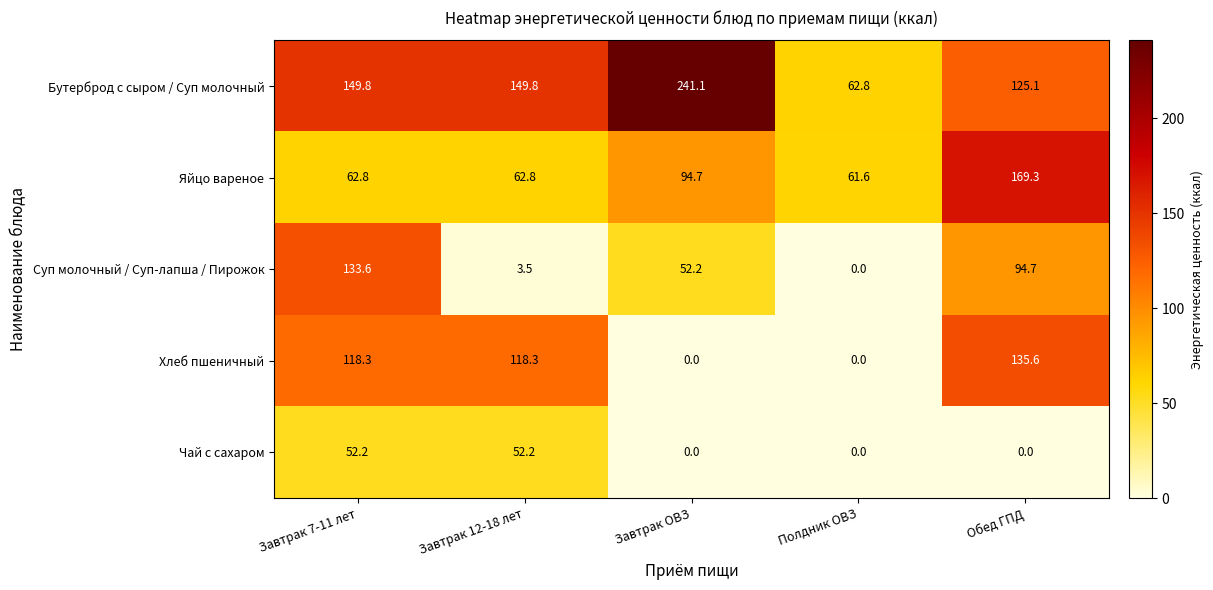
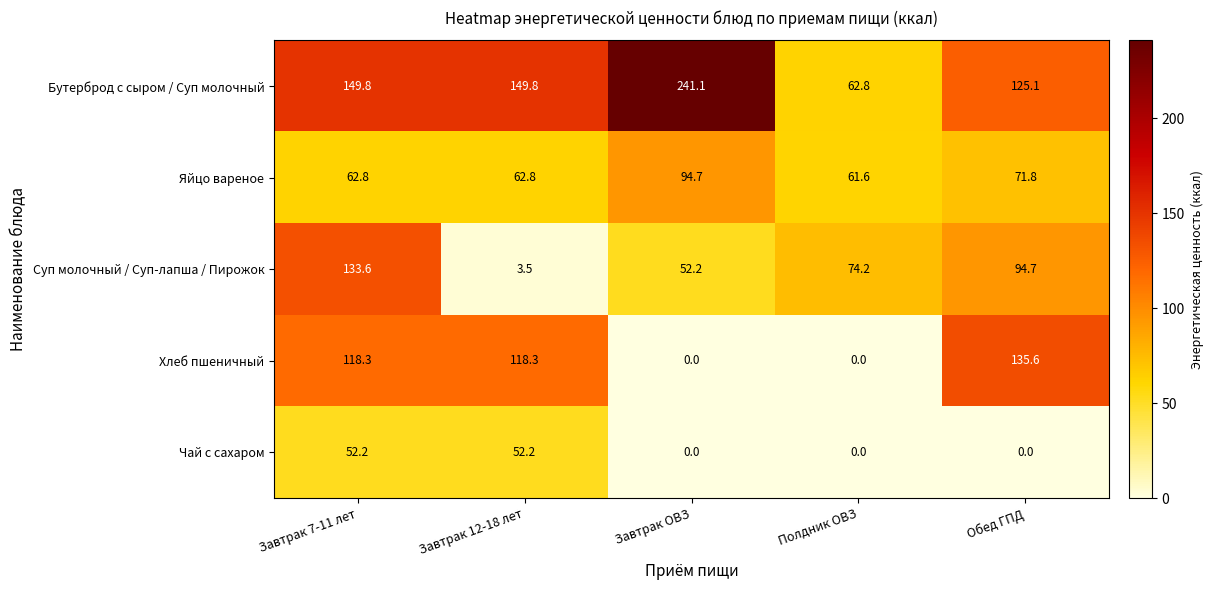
Яйцо вареное, Обед ГПД: 169.3 -> 71.8
Суп молочный / Суп-лапша / Пирожок, Полдник ОВЗ: 0.0 -> 74.2
